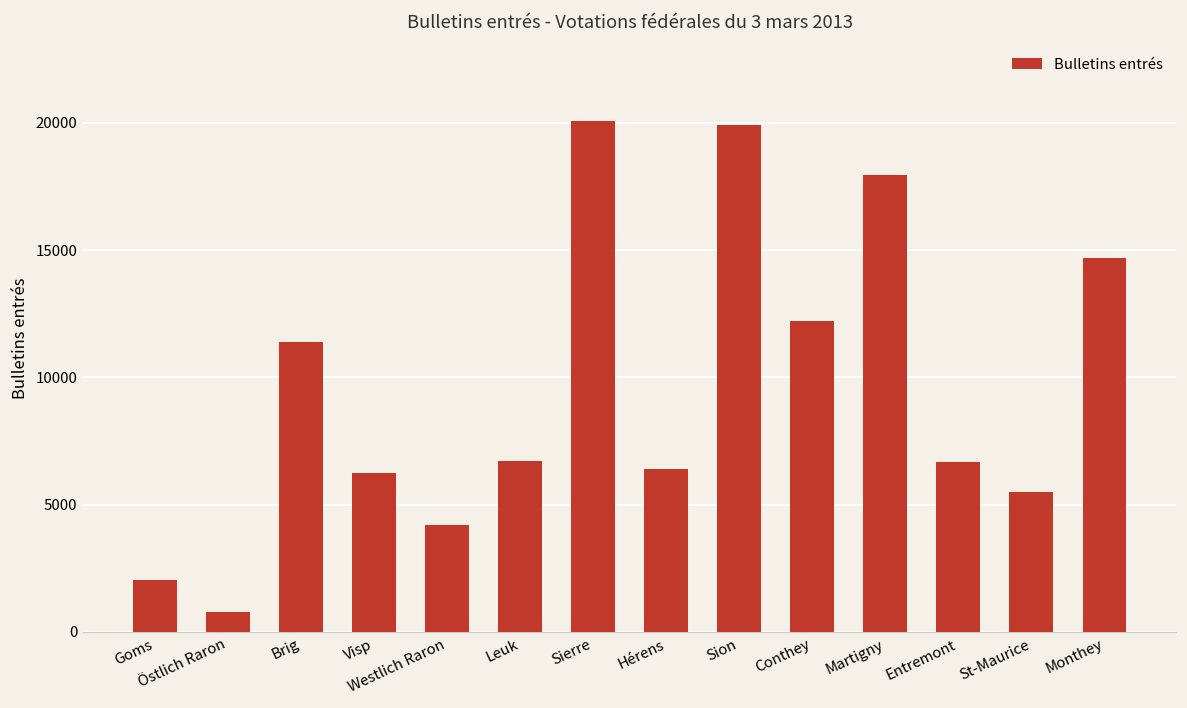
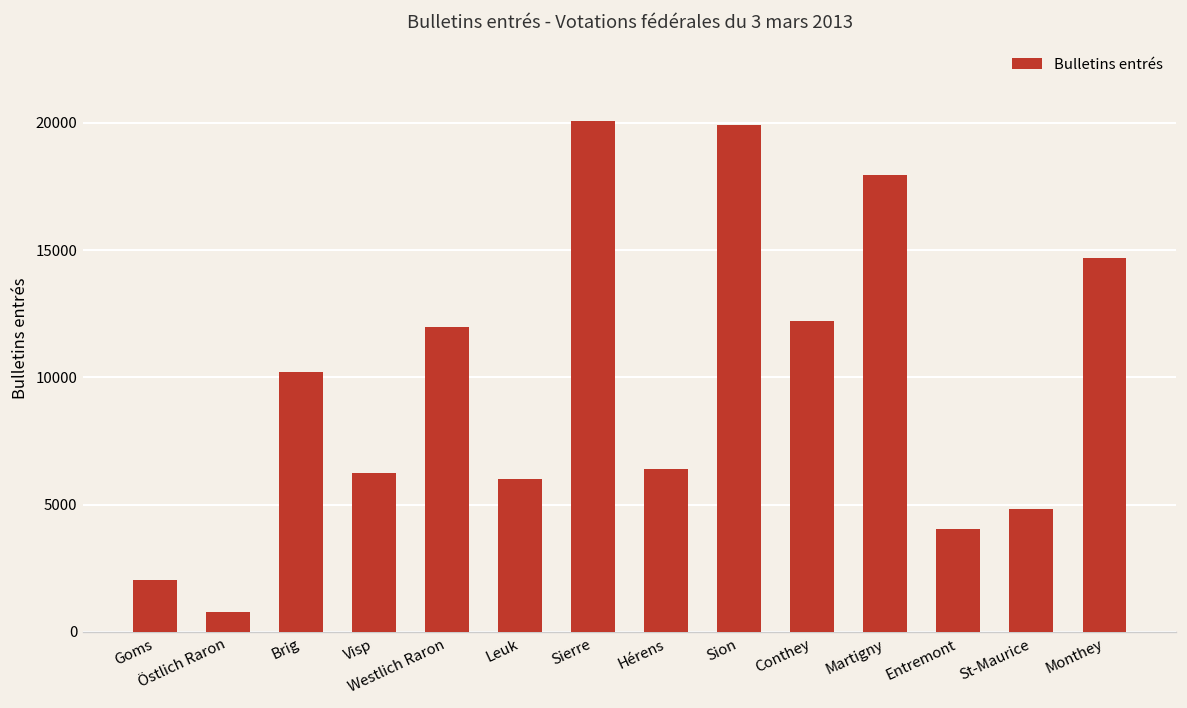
Brig: 11400 -> 10200
Westlich Raron: 4200 -> 12000
Leuk: 6700 -> 6000
Entremont: 6700 -> 4000
St-Maurice: 5500 -> 4800
